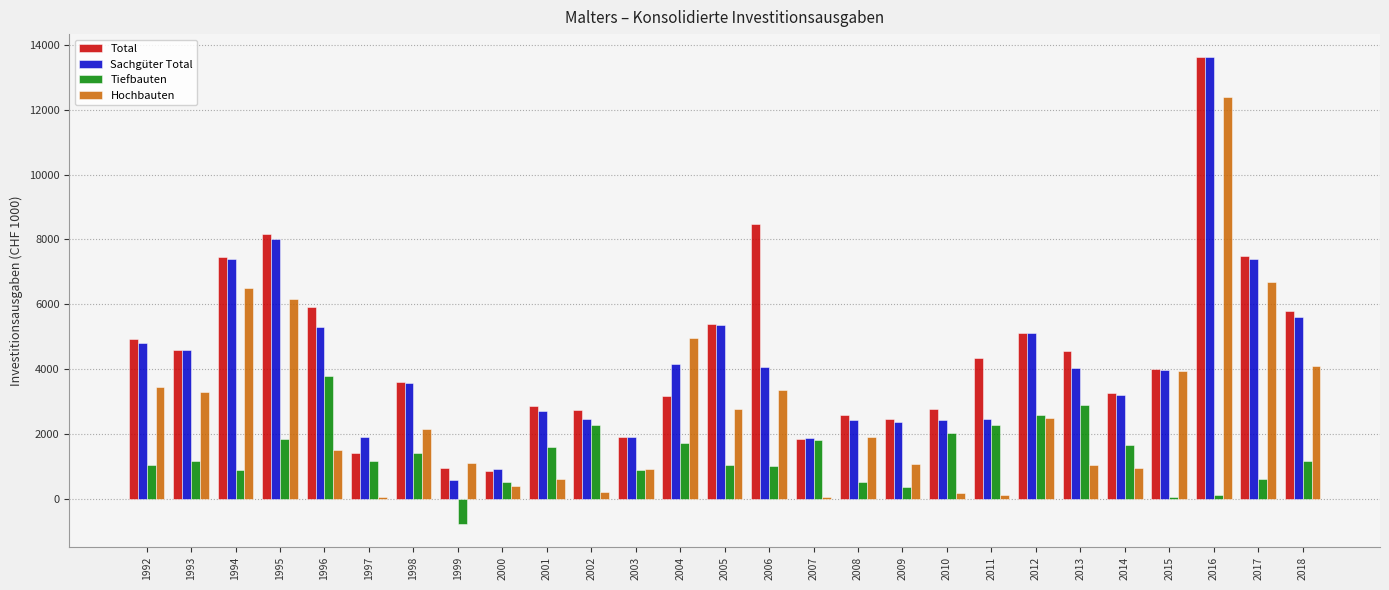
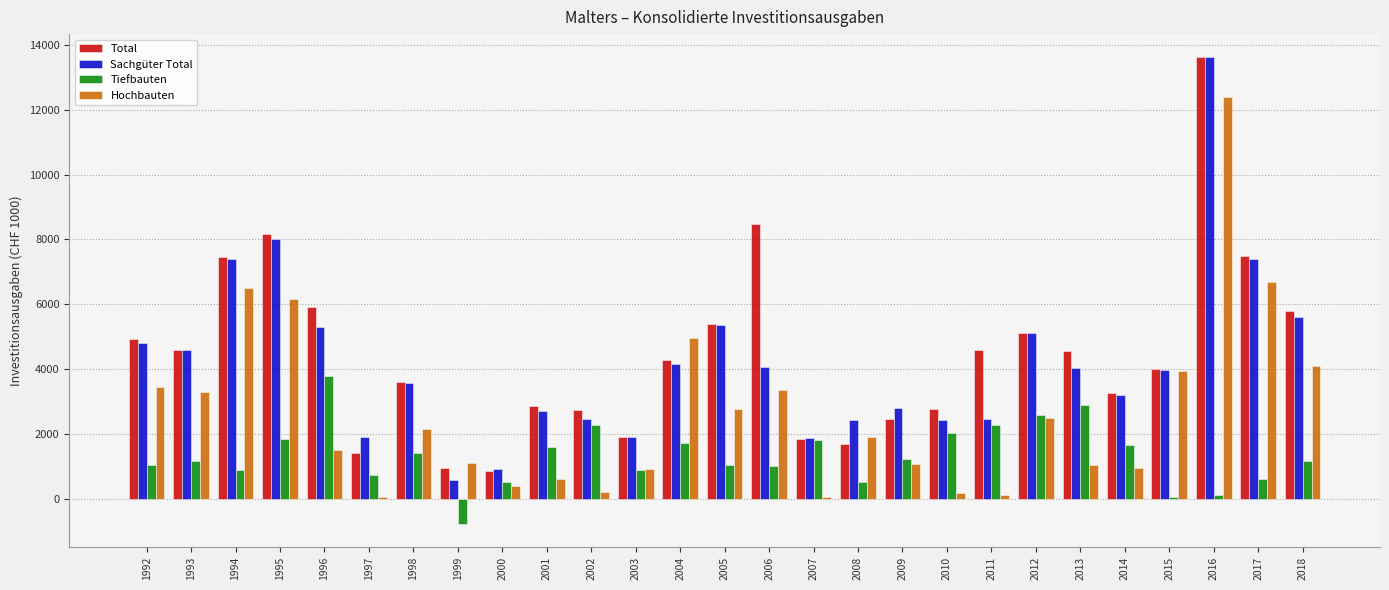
Tiefbauten, 1997: 1200 -> 700
Total, 2004: 3200 -> 4300
Total, 2008: 2600 -> 1700
Sachgüter Total, 2009: 2400 -> 2800
Tiefbauten, 2009: 400 -> 1200
Total, 2011: 4300 -> 4600
